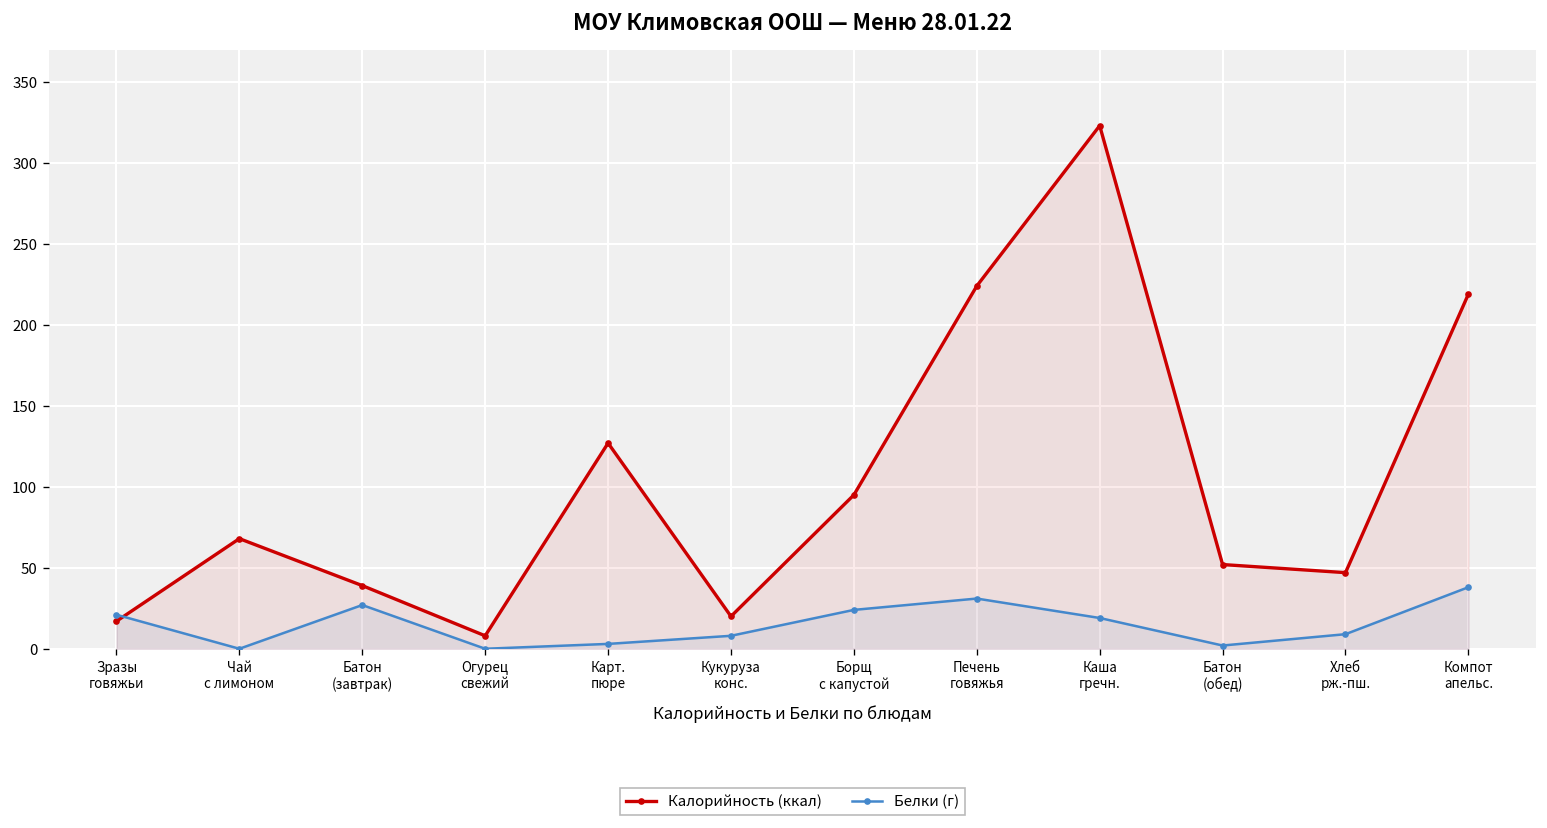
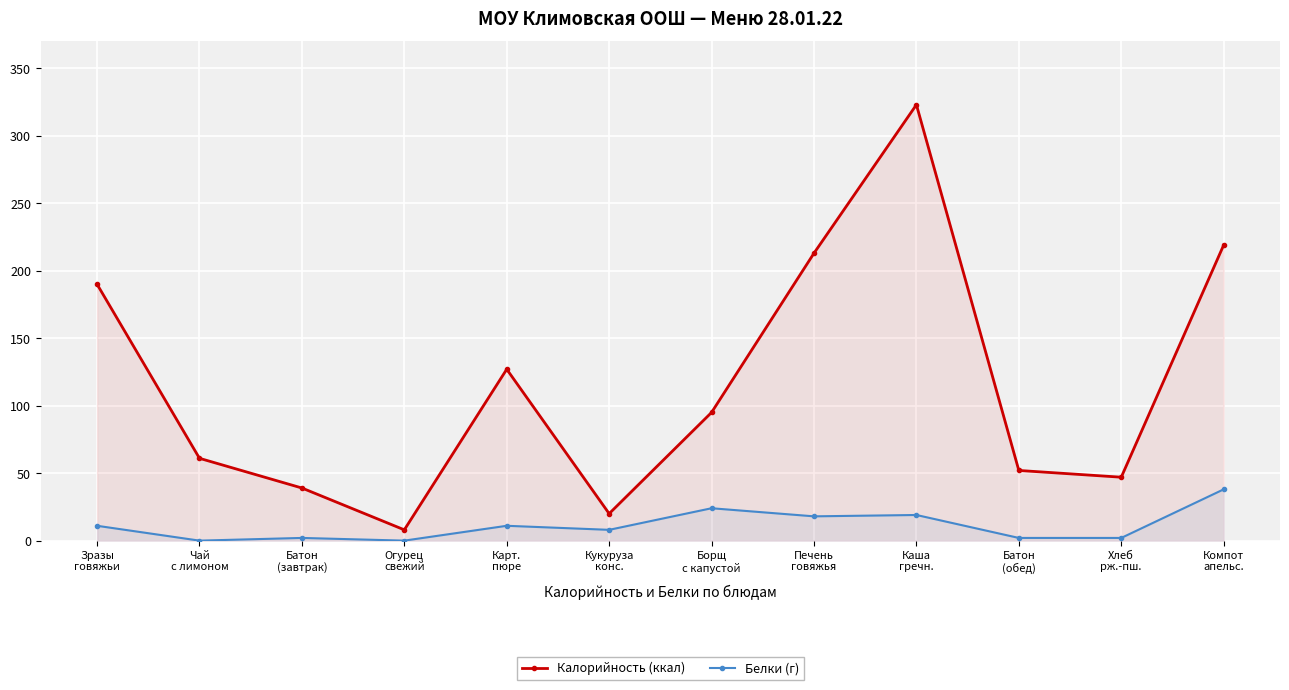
Калорийность (ккал), Зразы говяжьи: 17 -> 190
Белки (г), Зразы говяжьи: 21 -> 11
Калорийность (ккал), Чай с лимоном: 68 -> 61
Белки (г), Батон (завтрак): 27 -> 2
Белки (г), Карт. пюре: 3 -> 11
Калорийность (ккал), Печень говяжья: 224 -> 213
Белки (г), Печень говяжья: 31 -> 18
Белки (г), Хлеб рж.-пш.: 9 -> 2
